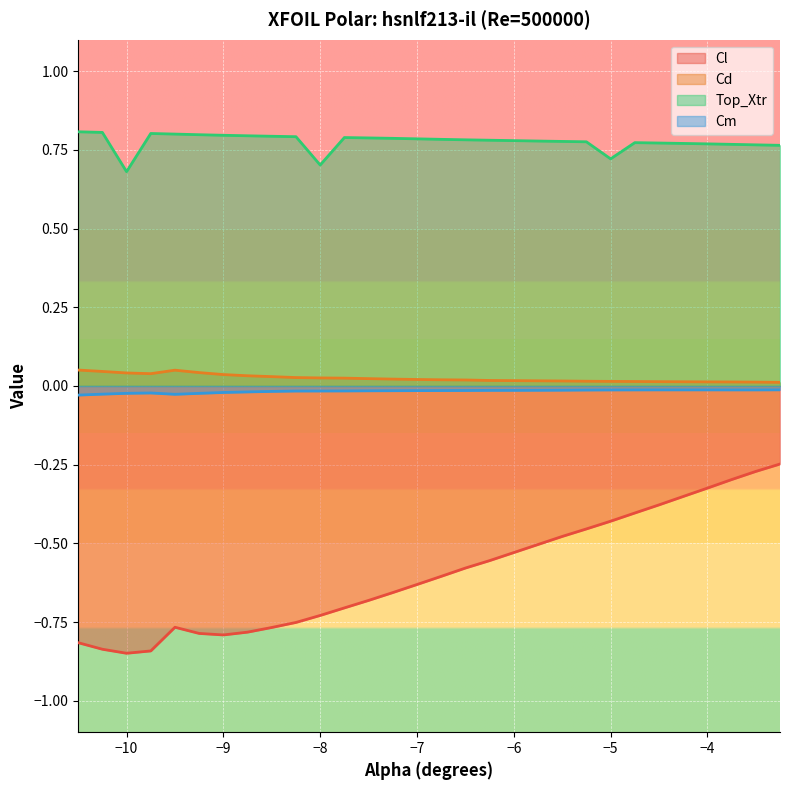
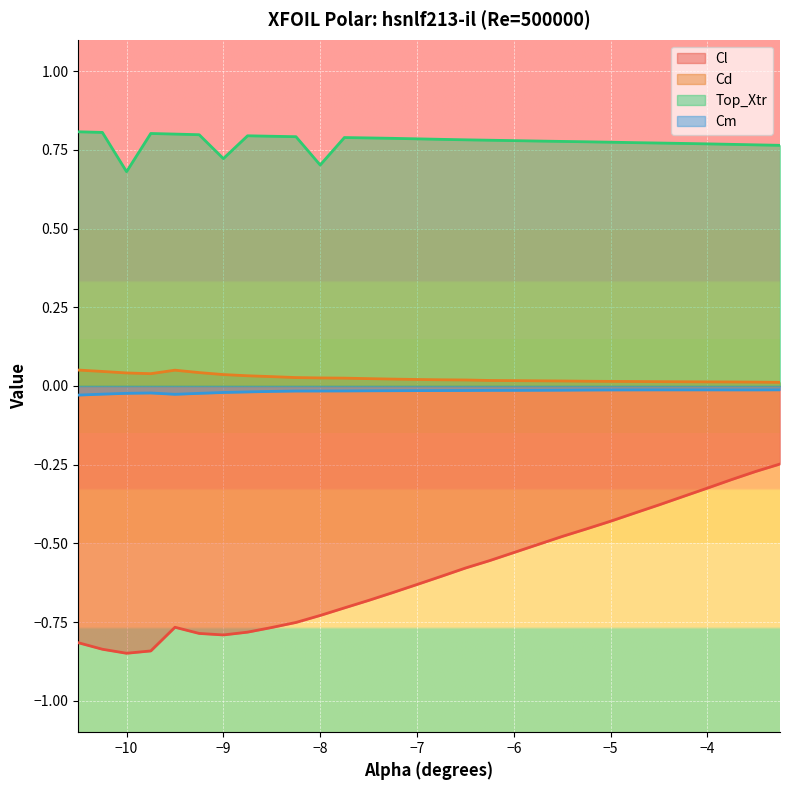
Top_Xtr, −9: 0.80 -> 0.72
Top_Xtr, −5: 0.72 -> 0.77
